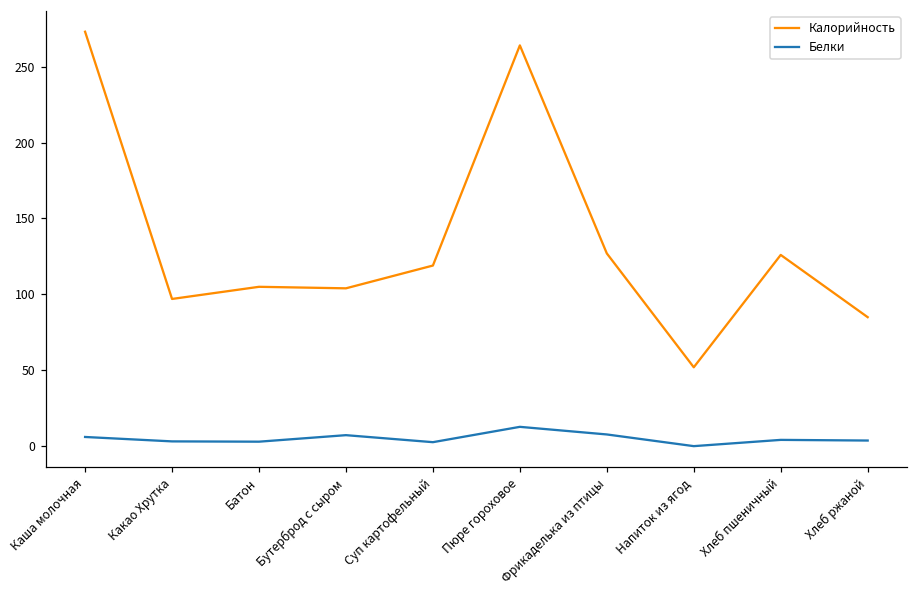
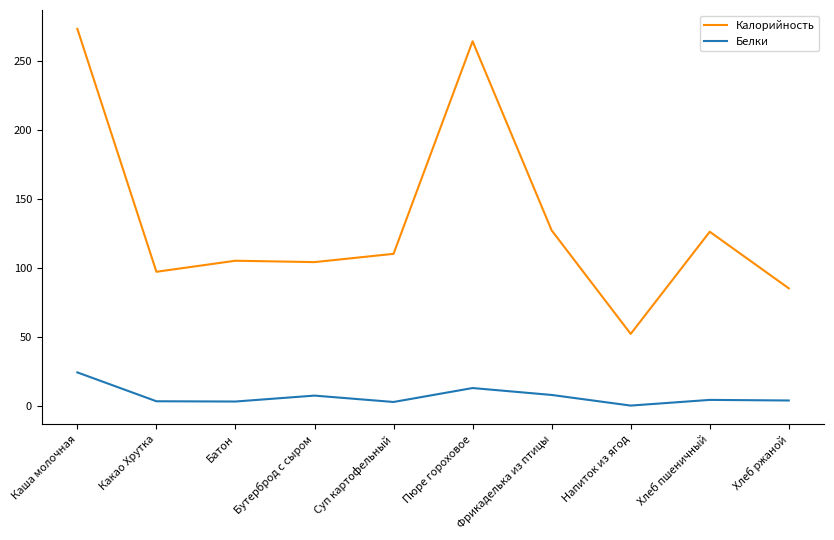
Белки, Каша молочная: 6 -> 24
Калорийность, Суп картофельный: 119 -> 110
